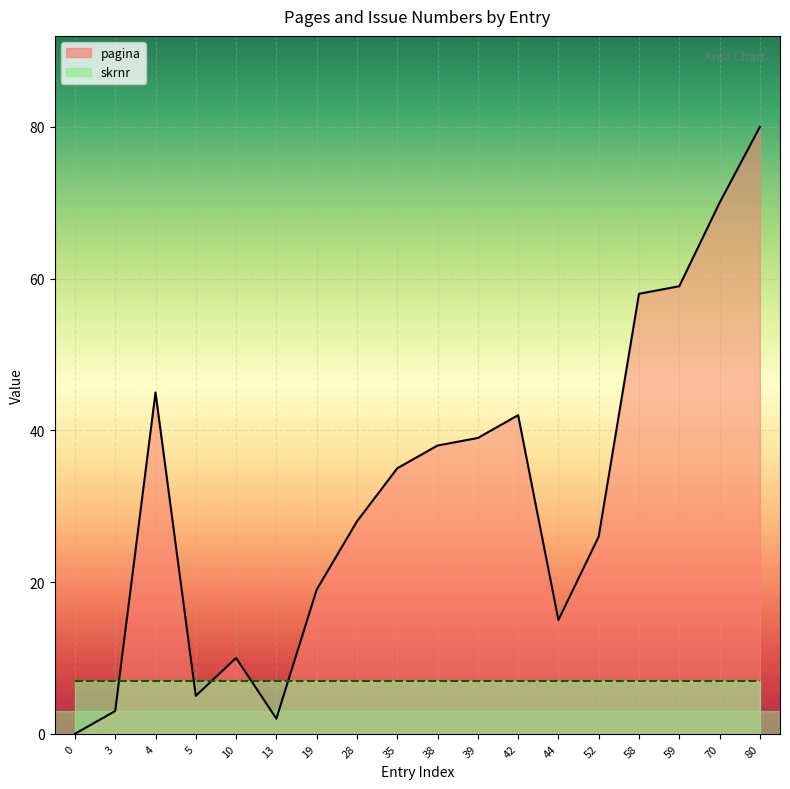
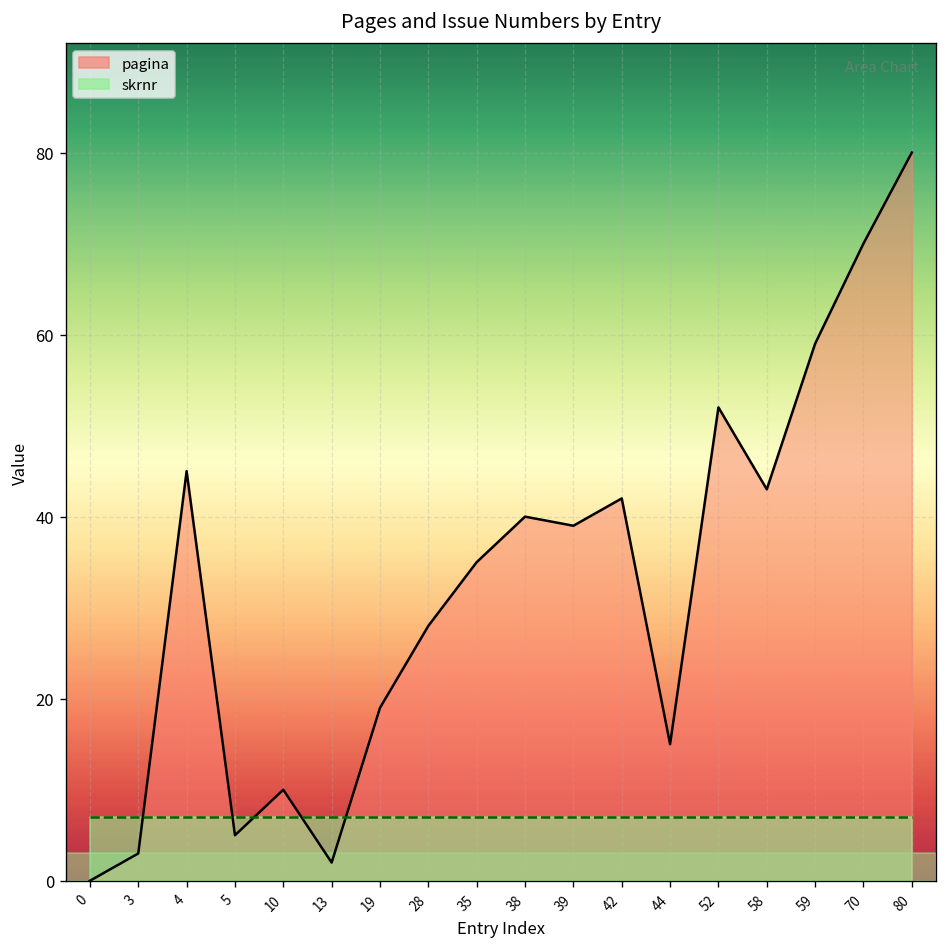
pagina, 38: 38 -> 40
pagina, 52: 26 -> 52
pagina, 58: 58 -> 43
